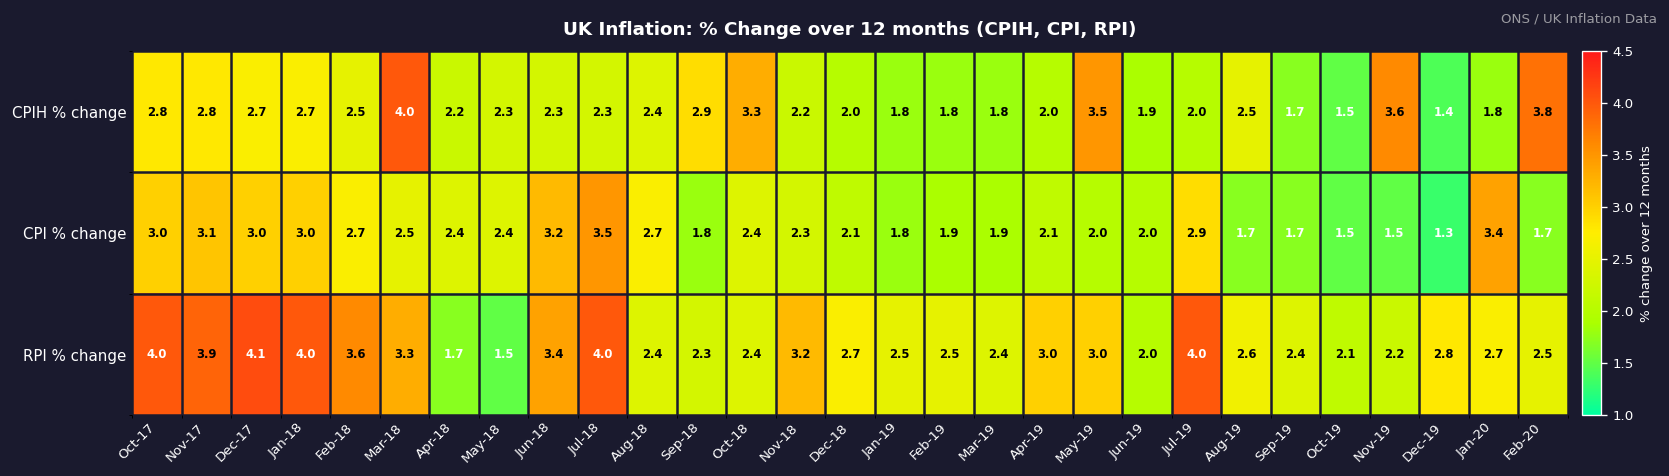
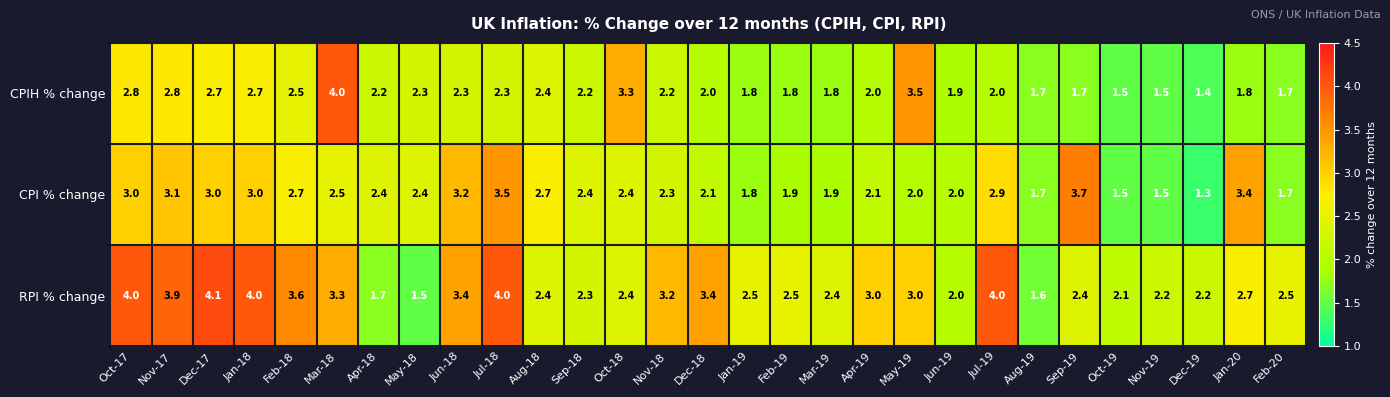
CPIH % change, Sep-18: 2.9 -> 2.2
CPIH % change, Aug-19: 2.5 -> 1.7
CPIH % change, Nov-19: 3.6 -> 1.5
CPIH % change, Feb-20: 3.8 -> 1.7
CPI % change, Sep-18: 1.8 -> 2.4
CPI % change, Sep-19: 1.7 -> 3.7
RPI % change, Dec-18: 2.7 -> 3.4
RPI % change, Aug-19: 2.6 -> 1.6
RPI % change, Dec-19: 2.8 -> 2.2
